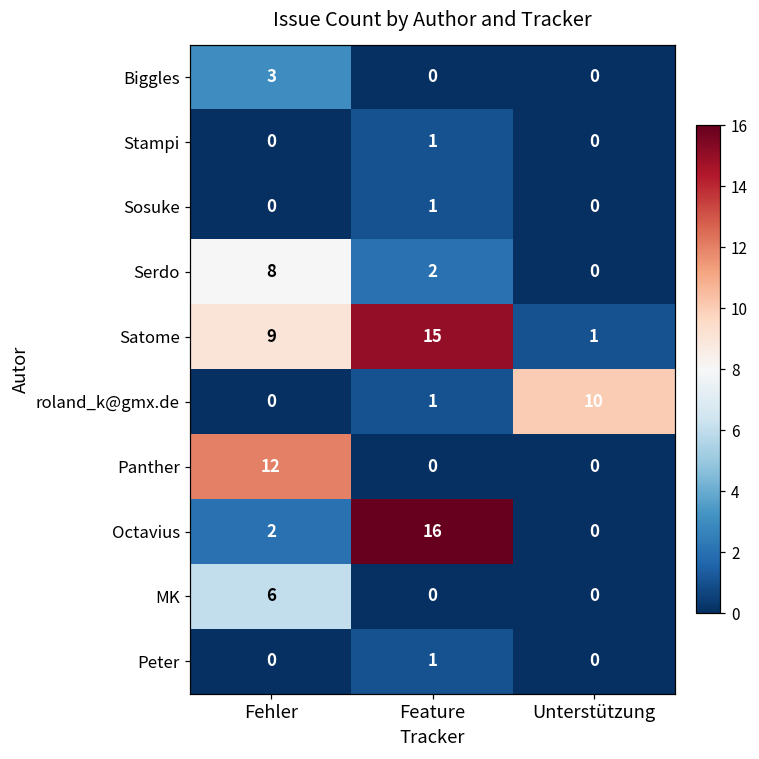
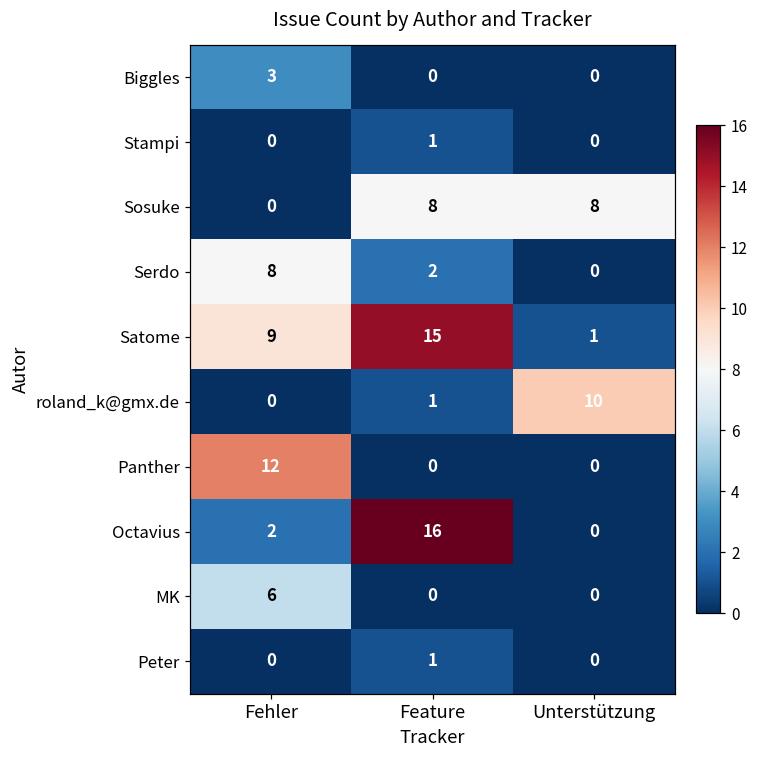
Sosuke, Feature: 1 -> 8
Sosuke, Unterstützung: 0 -> 8
